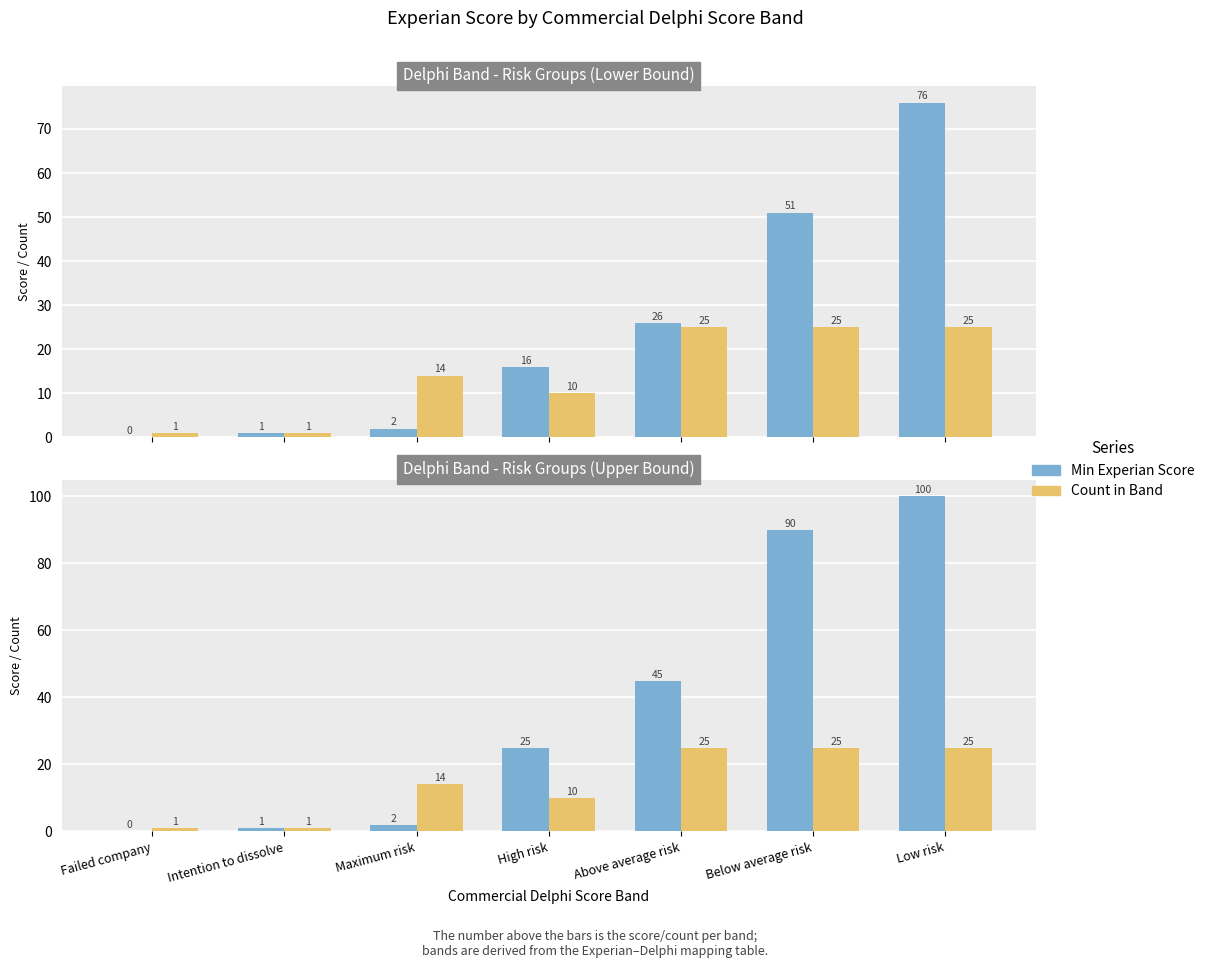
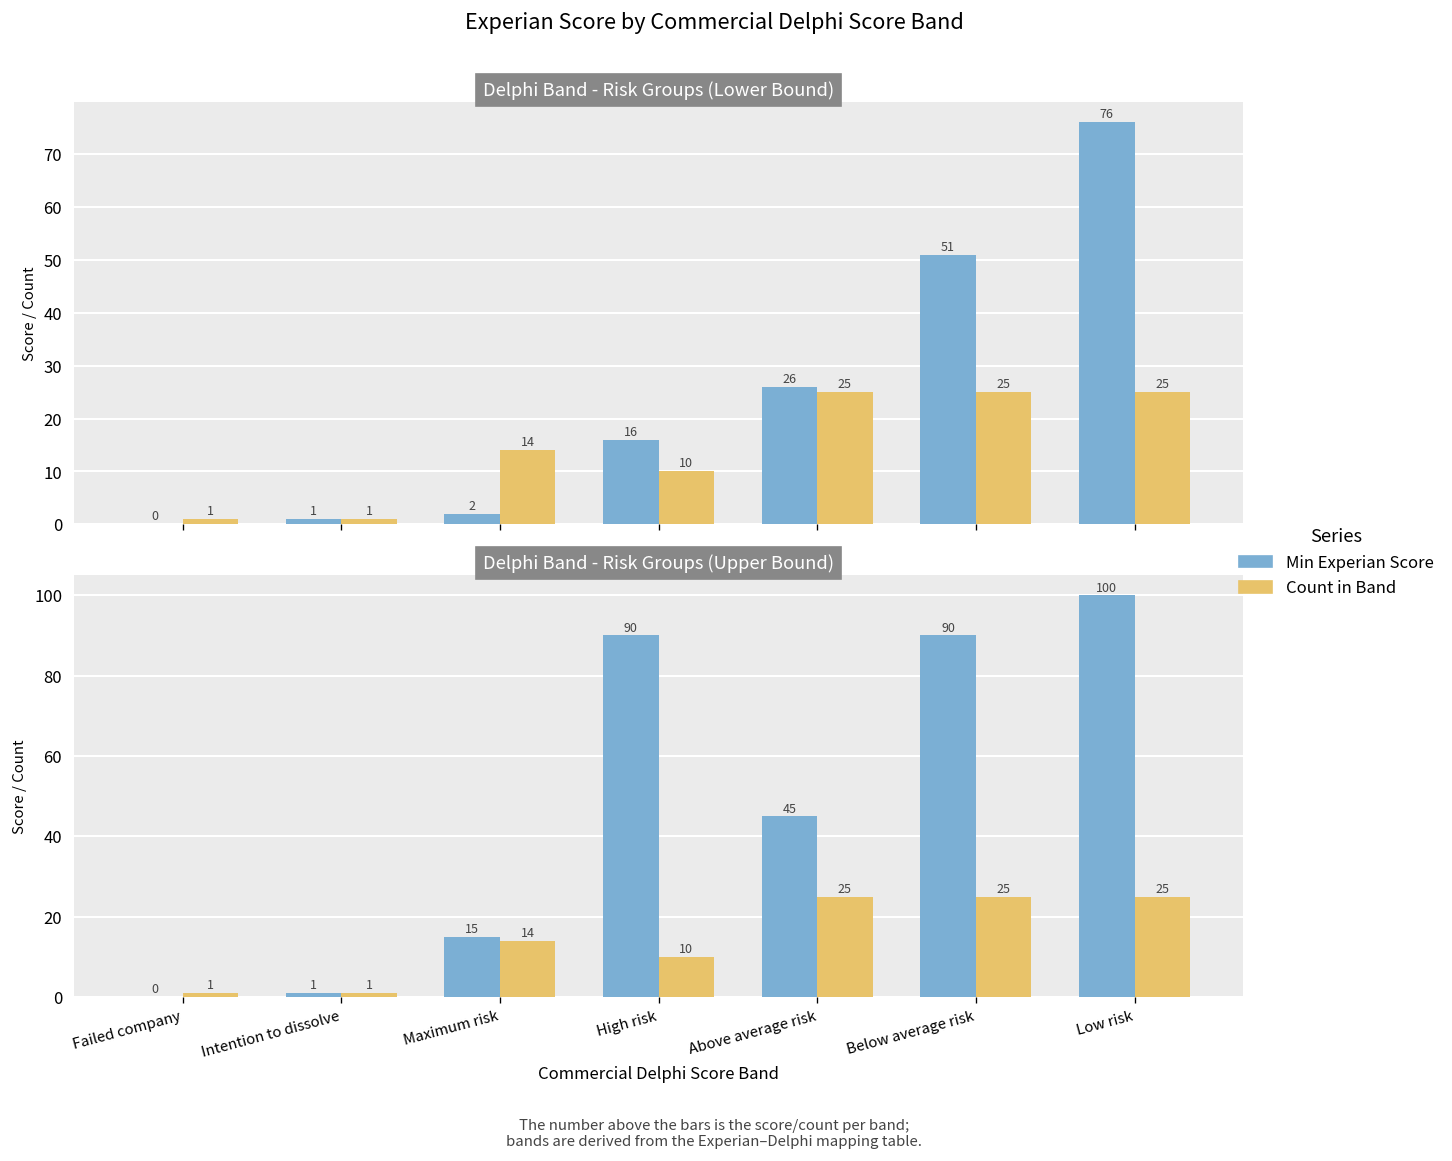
Delphi Band - Risk Groups (Upper Bound), Min Experian Score, Maximum risk: 2 -> 15
Delphi Band - Risk Groups (Upper Bound), Min Experian Score, High risk: 25 -> 90
